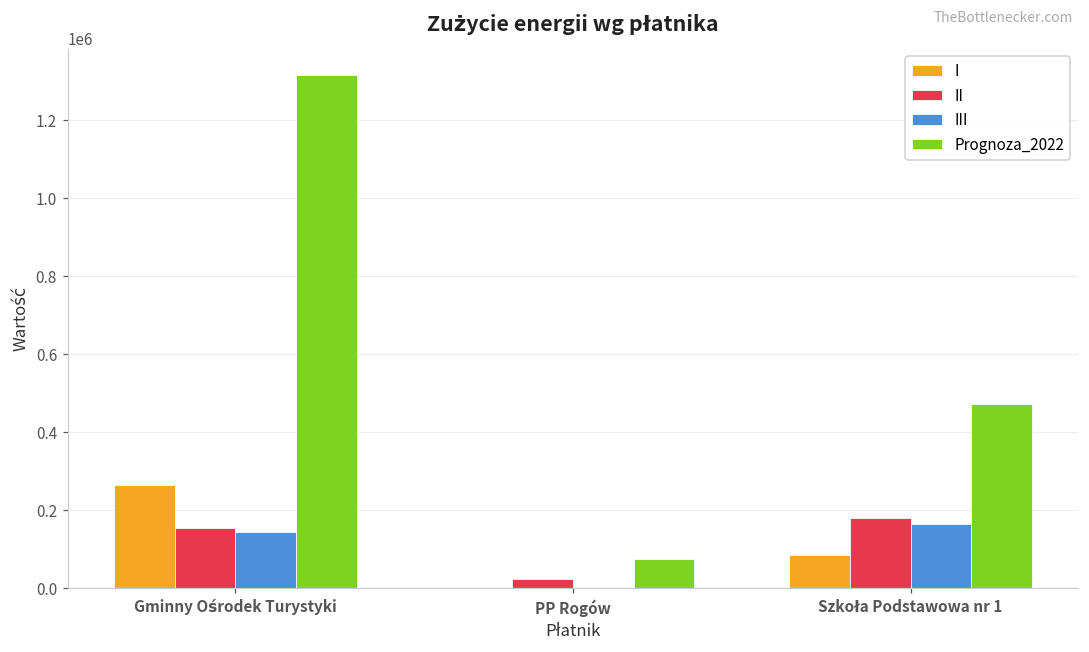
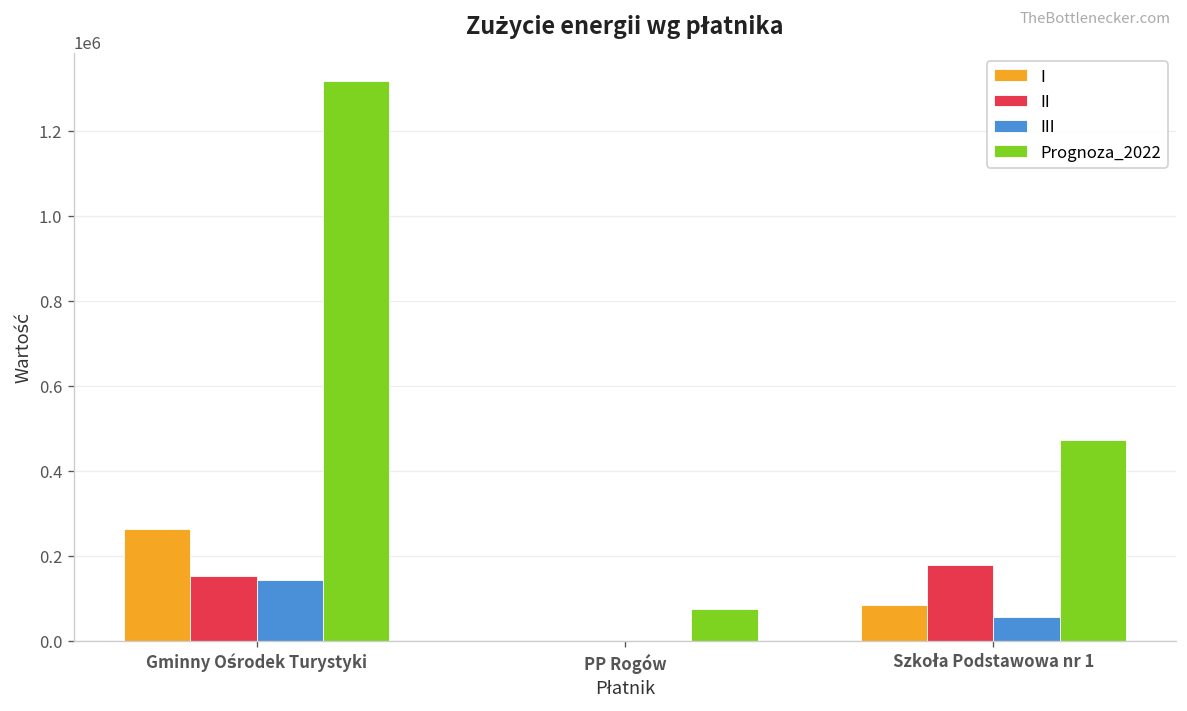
II, PP Rogów: 20000 -> 0
III, Szkoła Podstawowa nr 1: 160000 -> 60000
